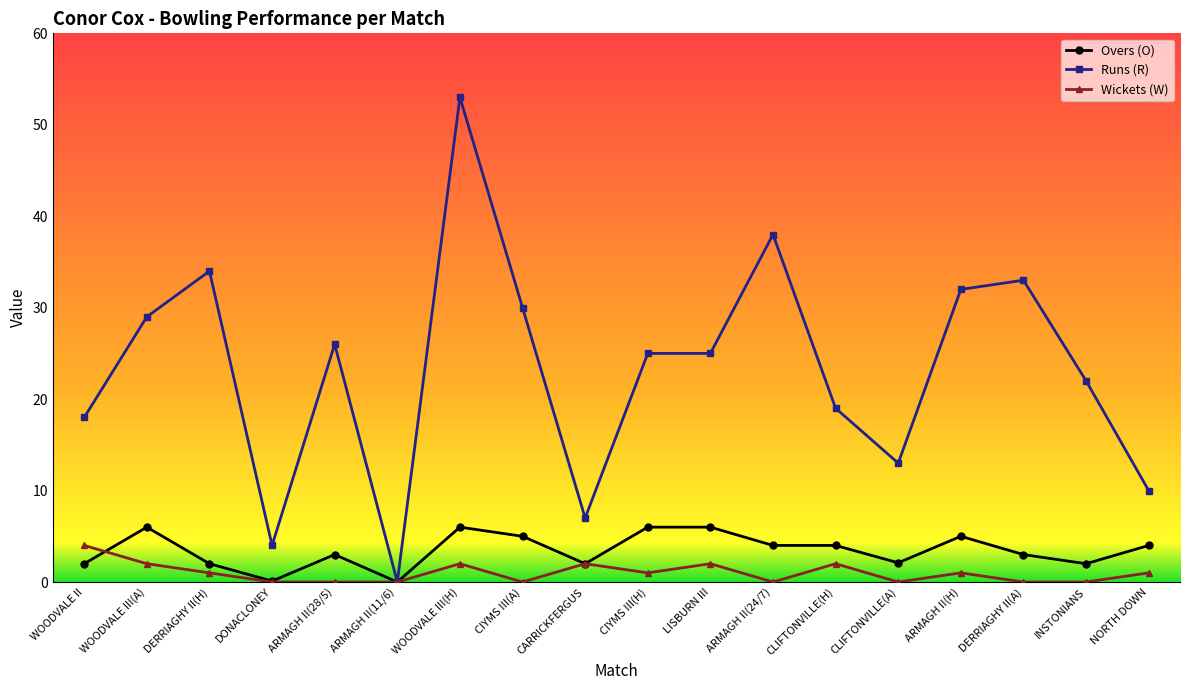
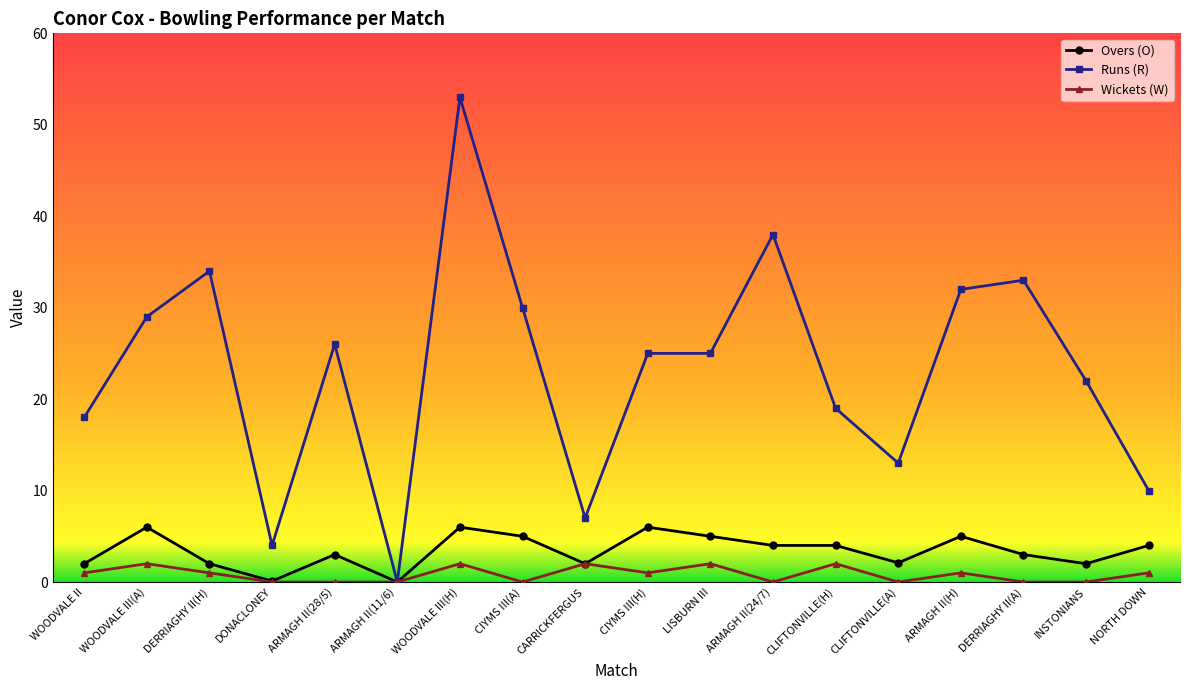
Wickets (W), WOODVALE II: 4 -> 1
Overs (O), LISBURN III: 6 -> 5
